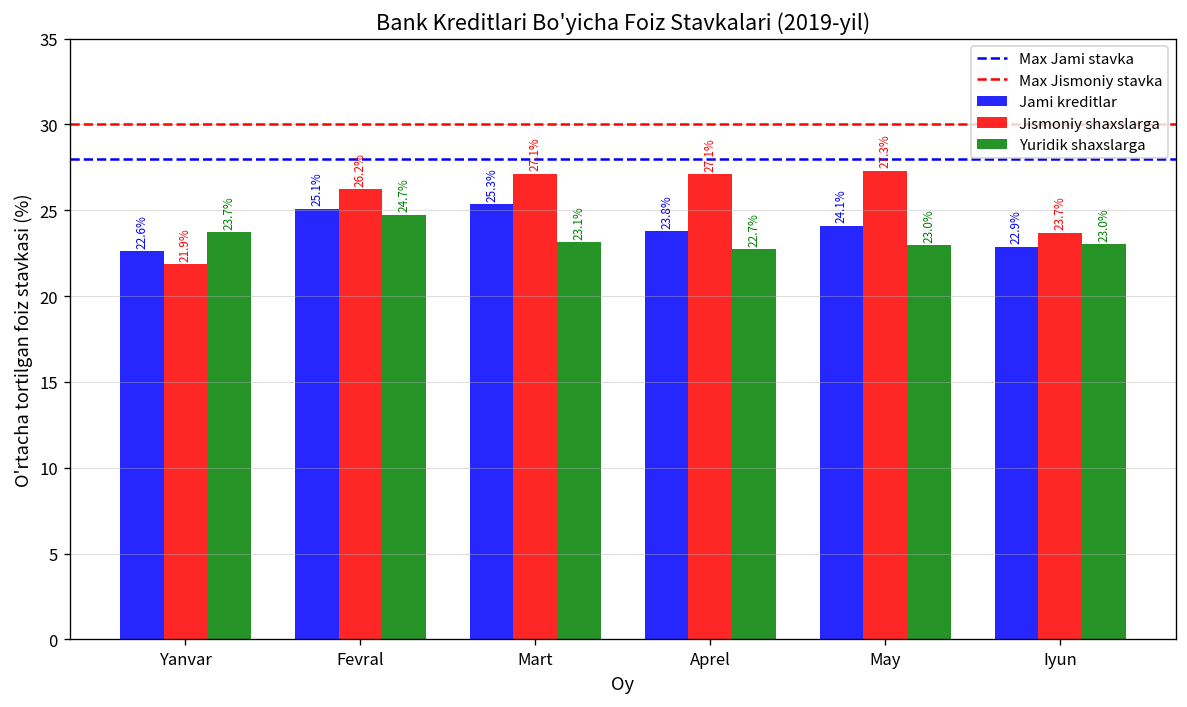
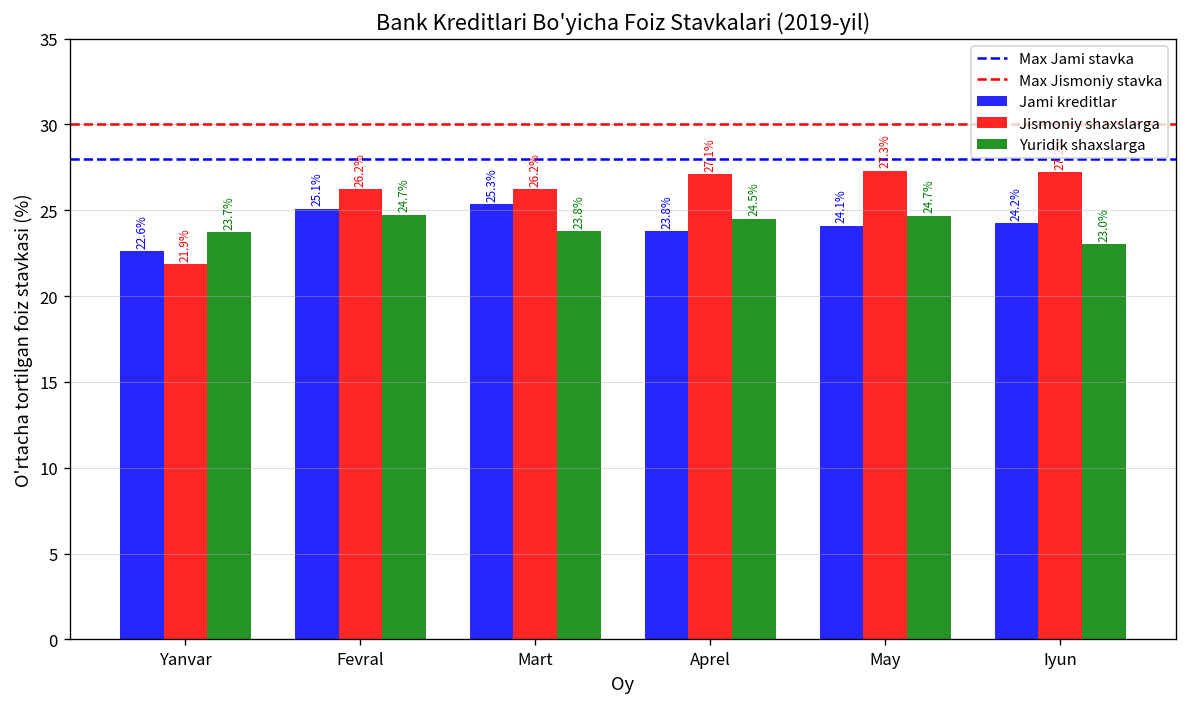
Jismoniy shaxslarga, Mart: 27.1% -> 26.2%
Yuridik shaxslarga, Mart: 23.1% -> 23.8%
Yuridik shaxslarga, Aprel: 22.7% -> 24.5%
Yuridik shaxslarga, May: 23.0% -> 24.7%
Jami kreditlar, Iyun: 22.9% -> 24.2%
Jismoniy shaxslarga, Iyun: 23.7 -> 27.2
